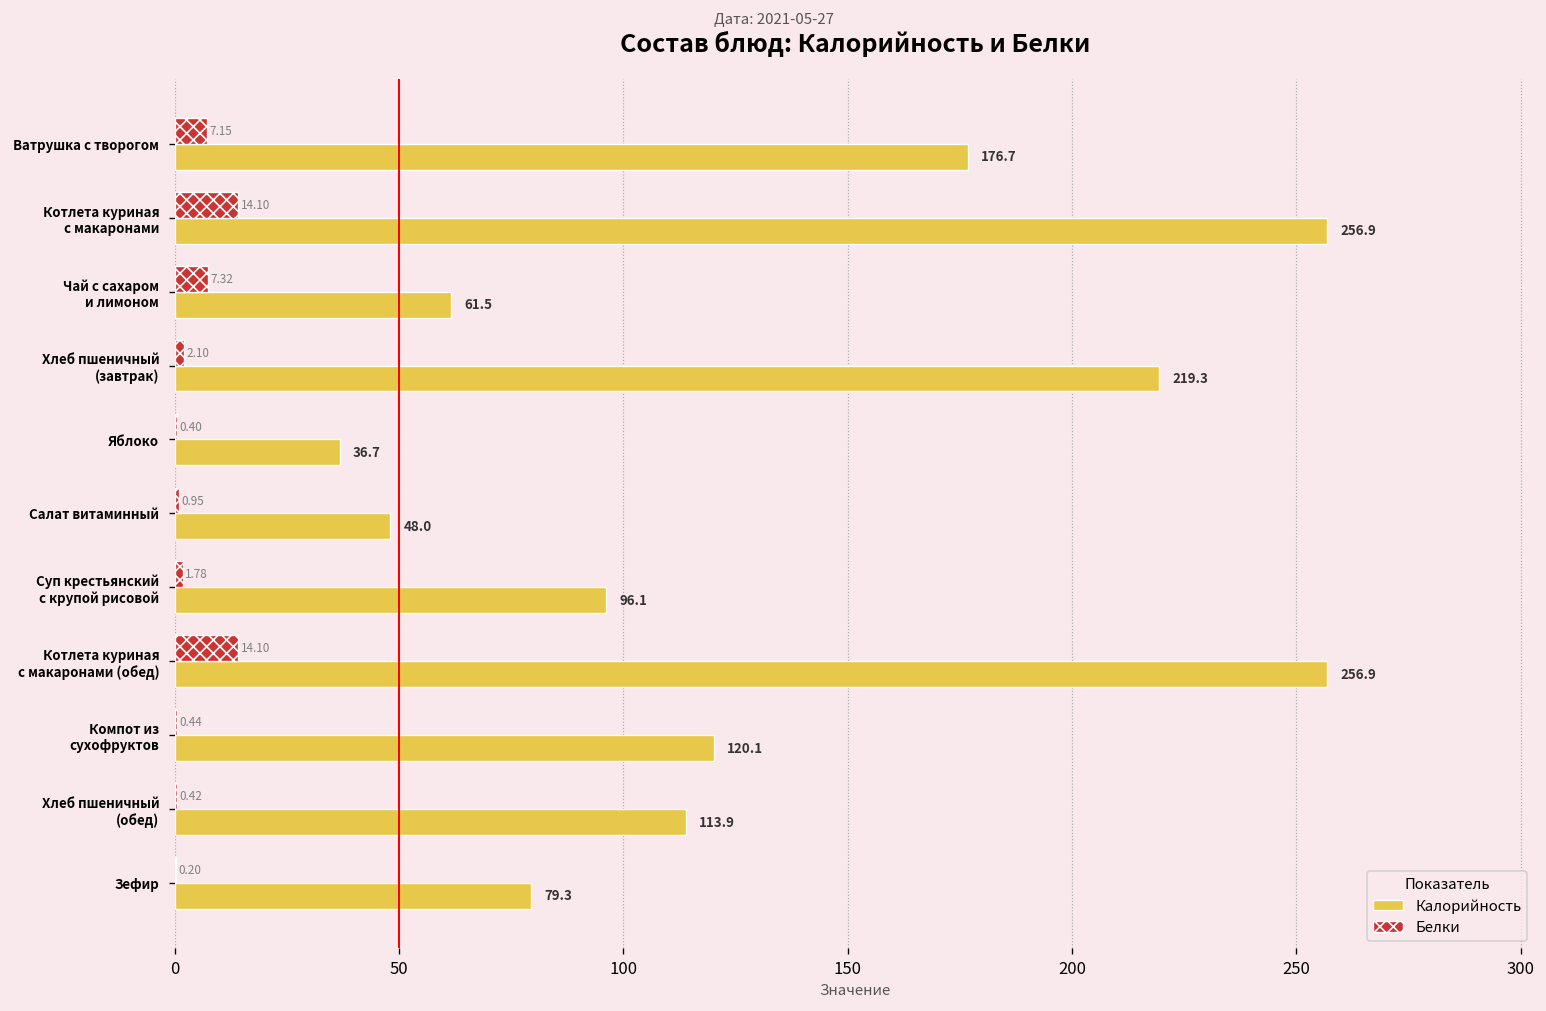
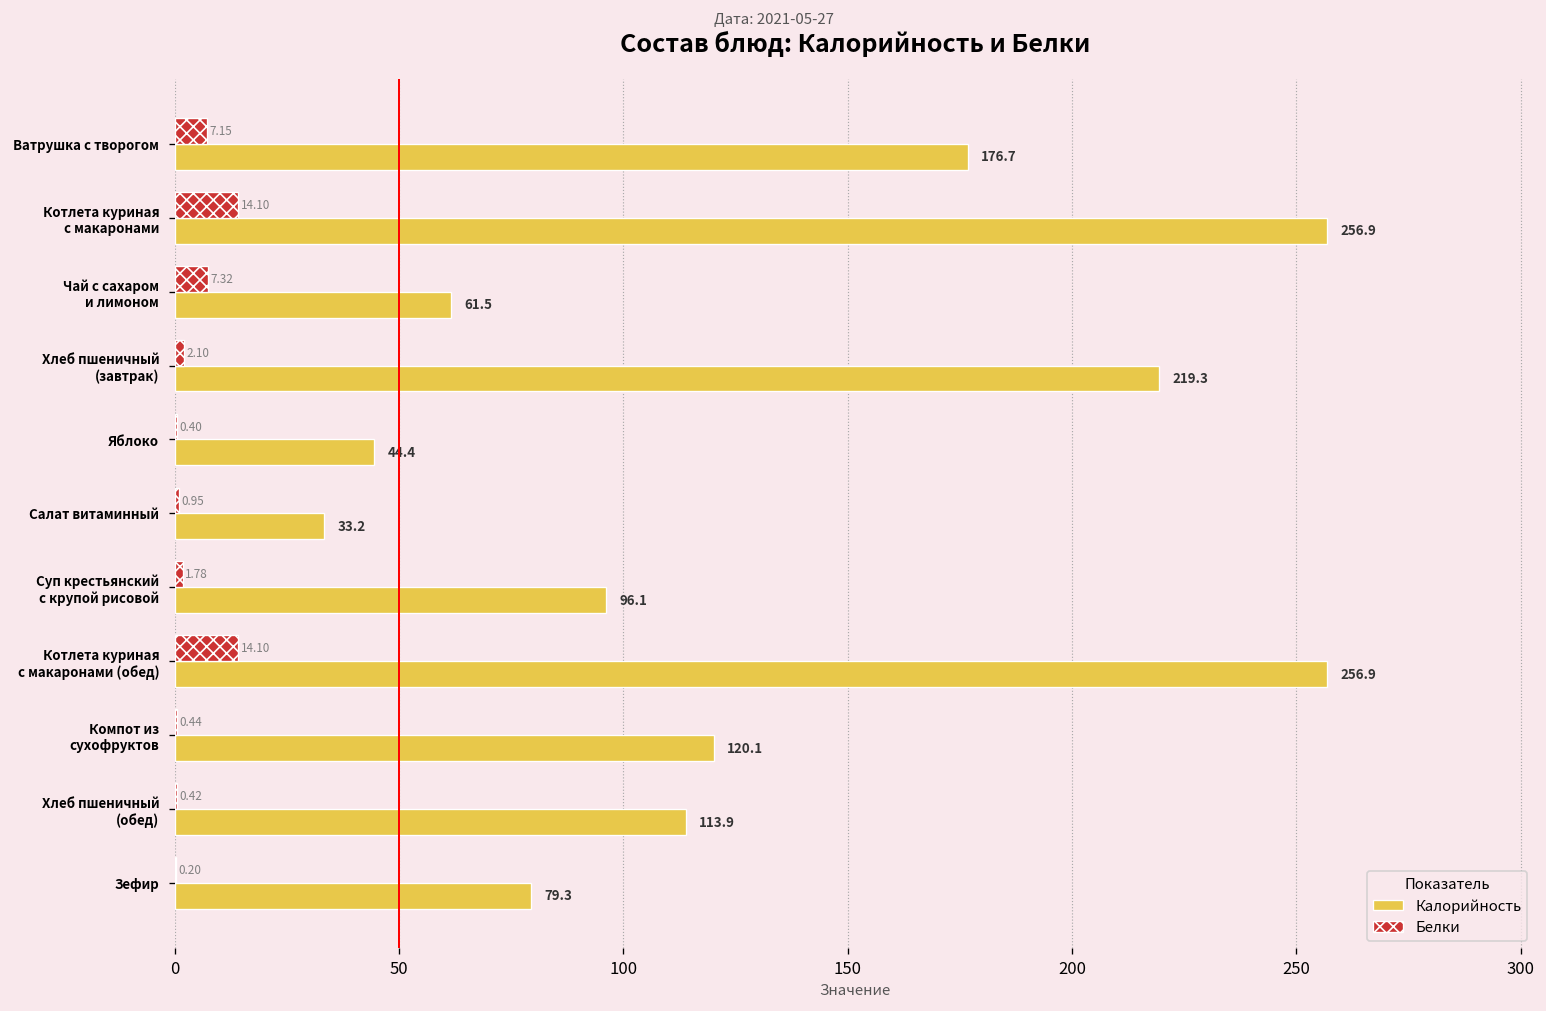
Калорийность, Яблоко: 36.7 -> 44.4
Калорийность, Салат витаминный: 48.0 -> 33.2
